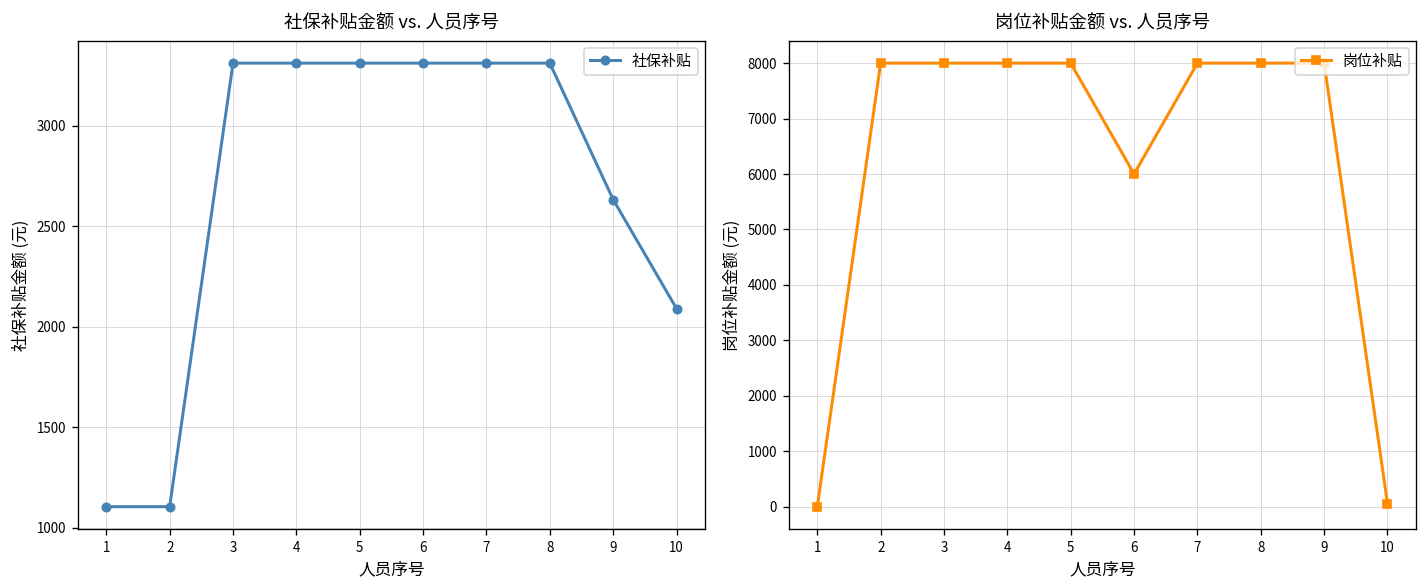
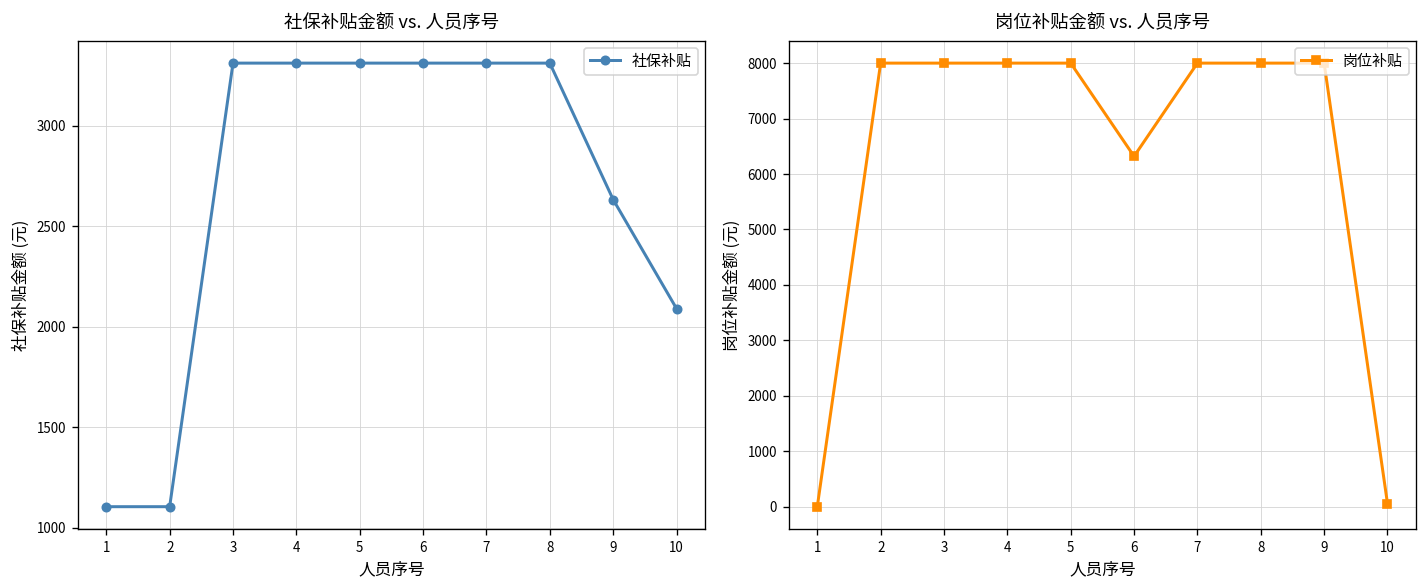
岗位补贴金额 vs. 人员序号, 6: 6000 -> 6300
